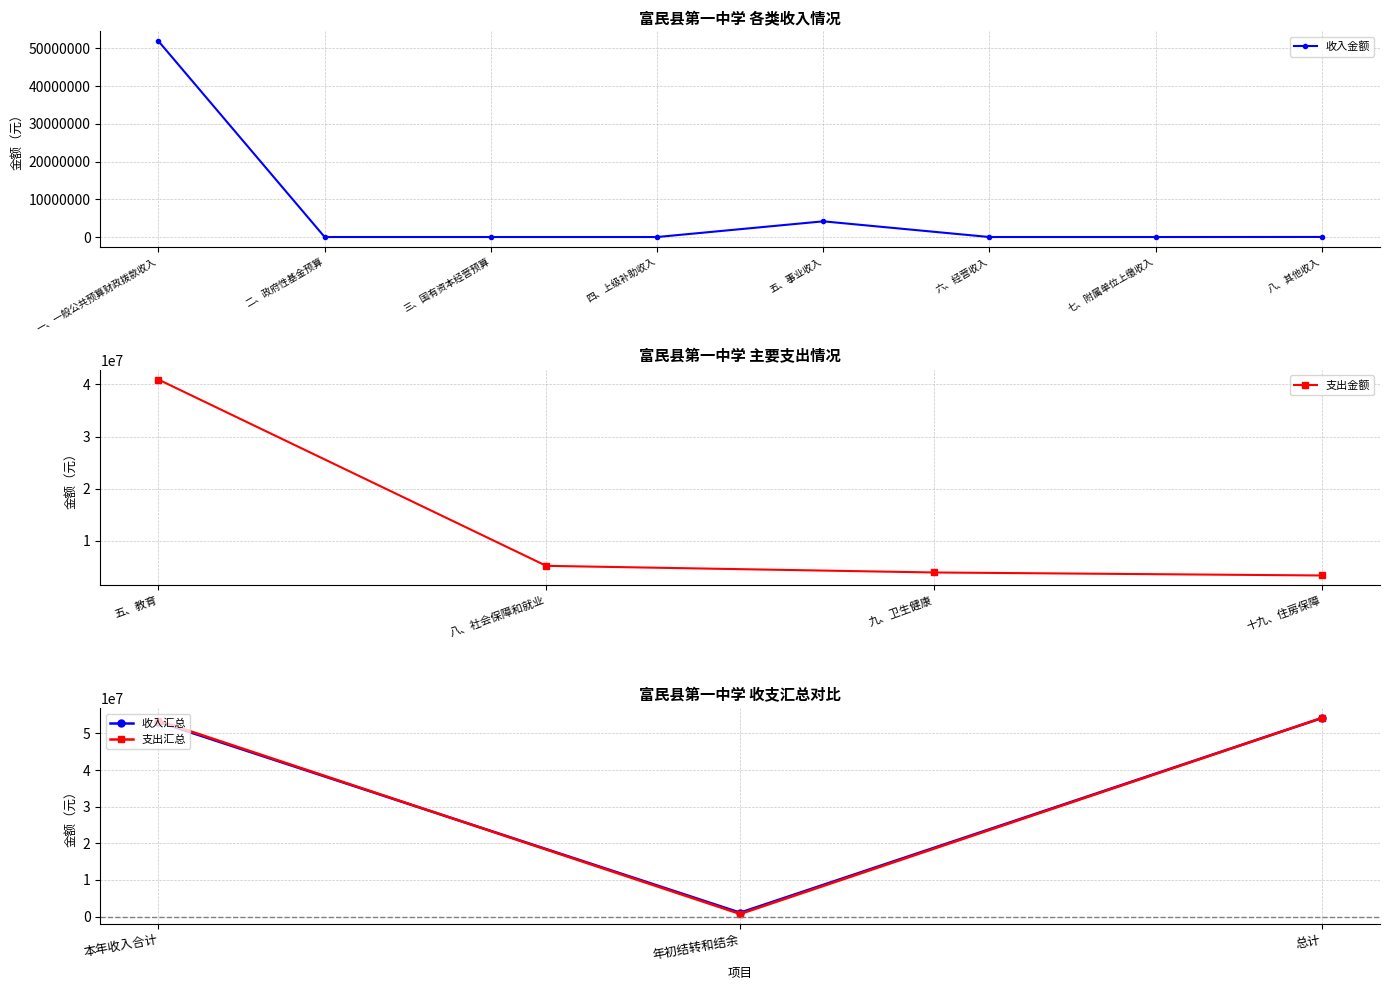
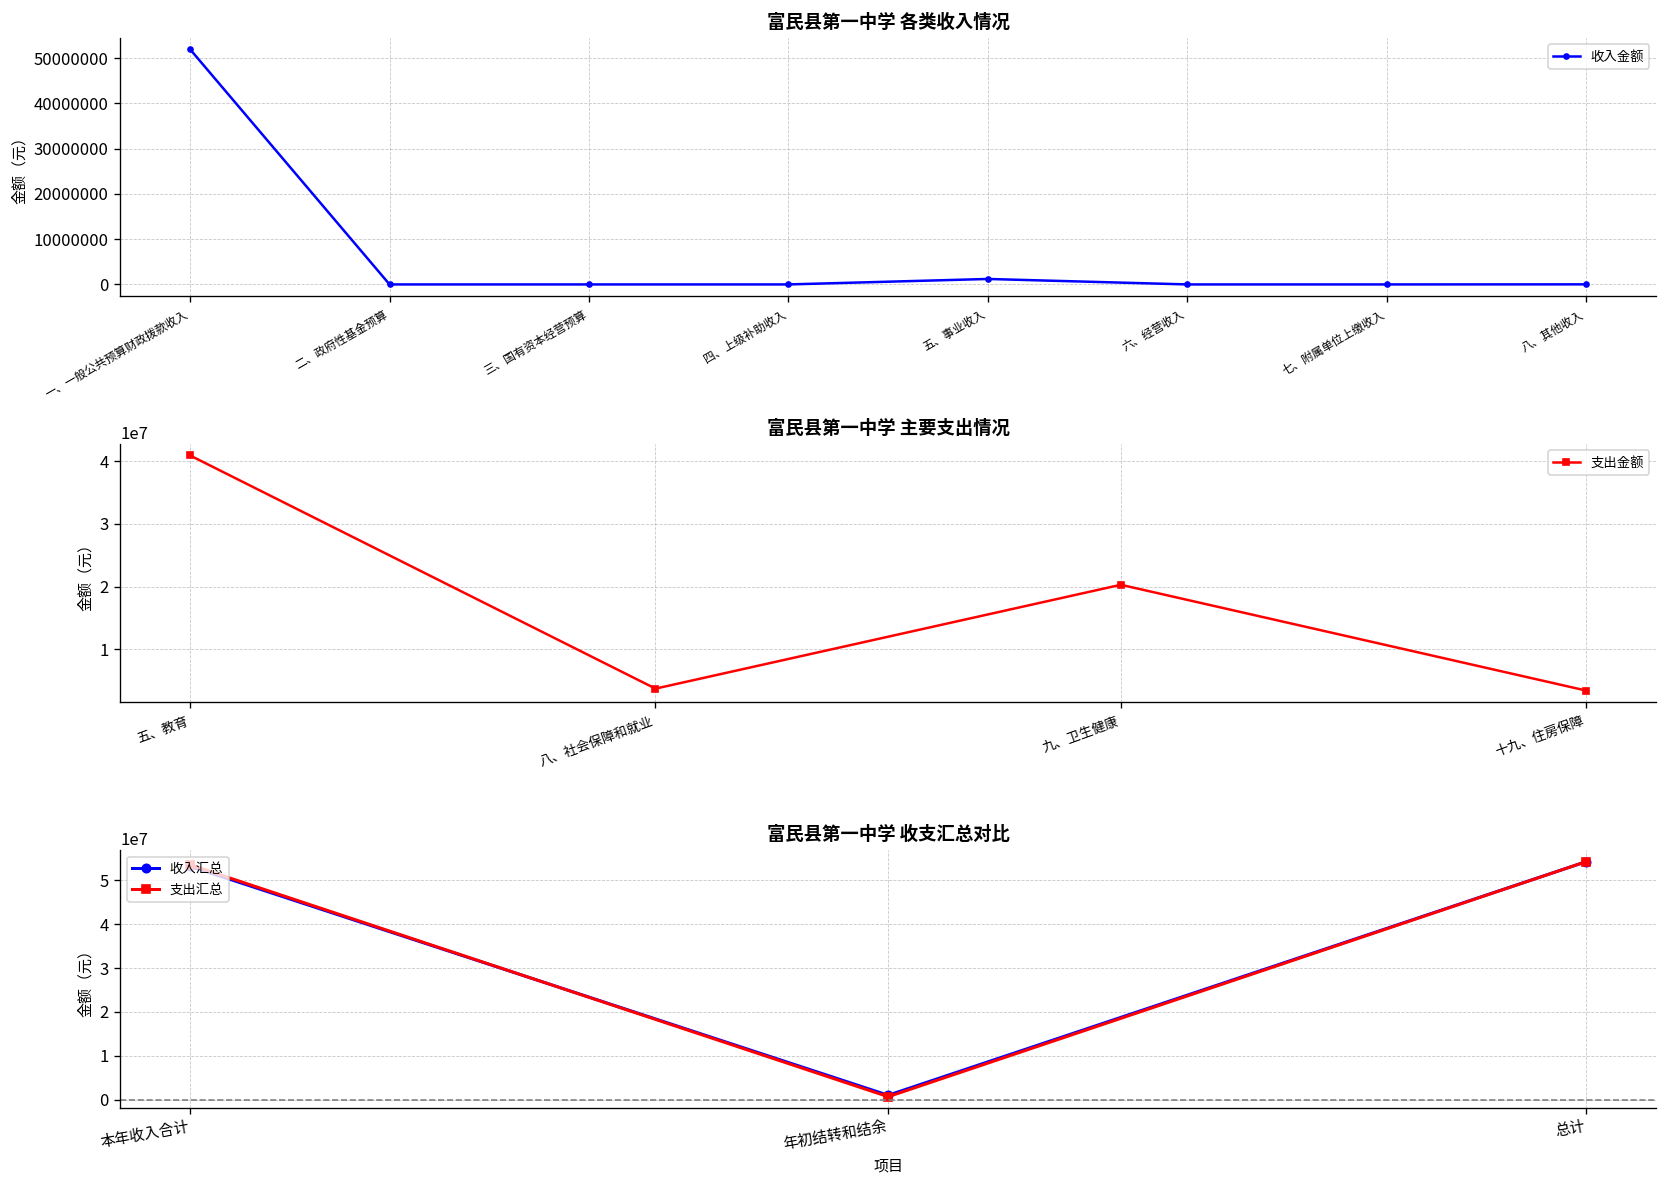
富民县第一中学 各类收入情况, 五、事业收入: 4000000 -> 1000000
富民县第一中学 主要支出情况, 八、社会保障和就业: 5000000 -> 4000000
富民县第一中学 主要支出情况, 九、卫生健康: 4000000 -> 20000000
